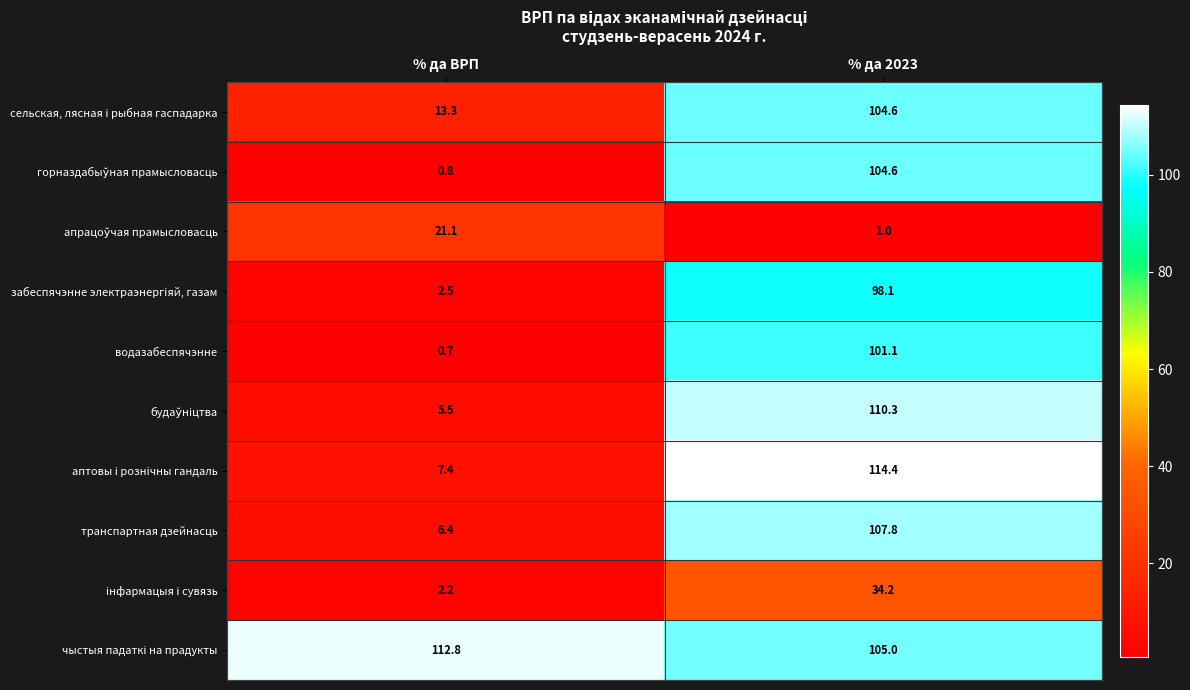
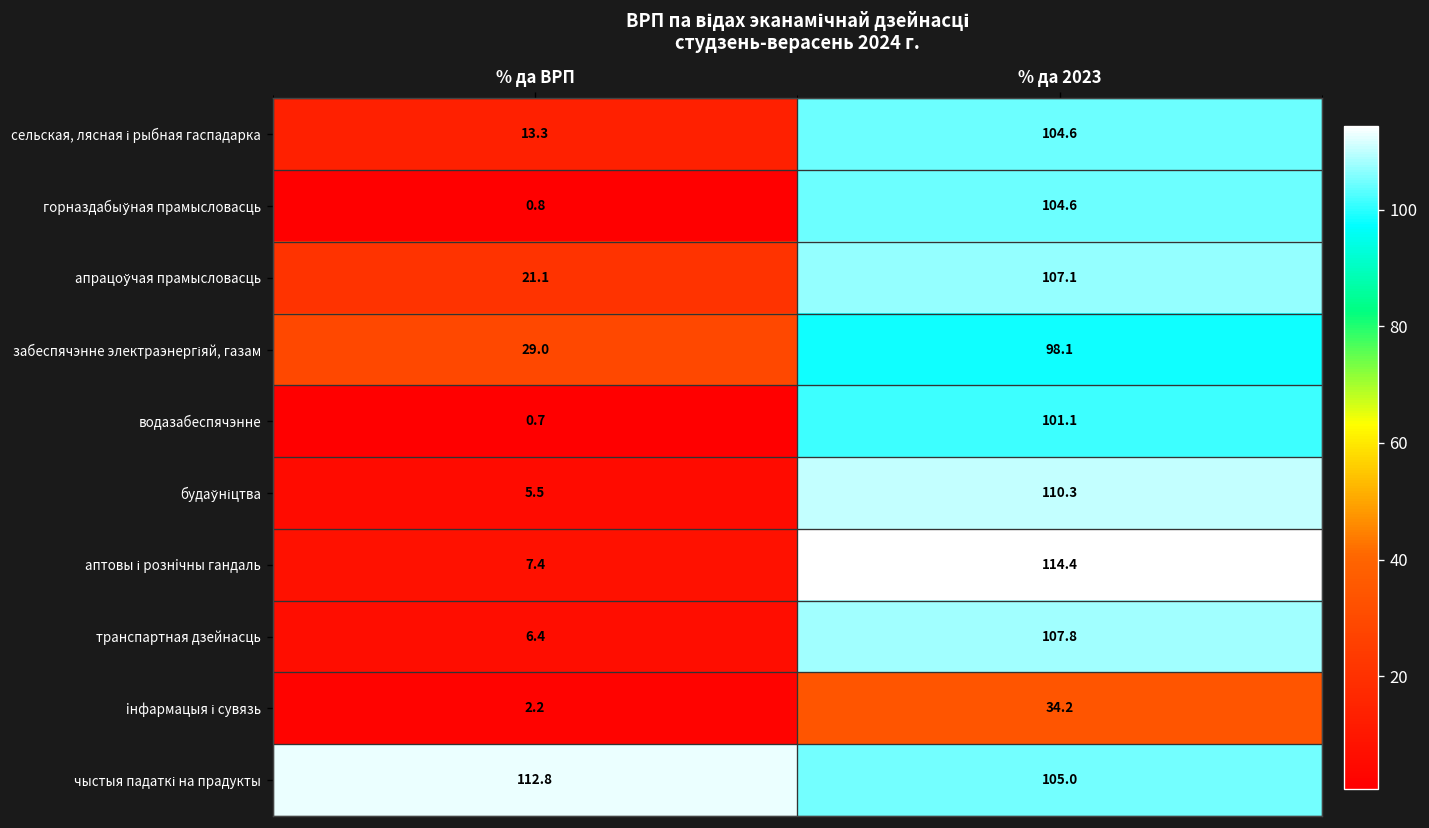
апрацоўчая прамысловасць, % да 2023: 1.0 -> 107.1
забеспячэнне электраэнергіяй, газам, % да ВРП: 2.5 -> 29.0
